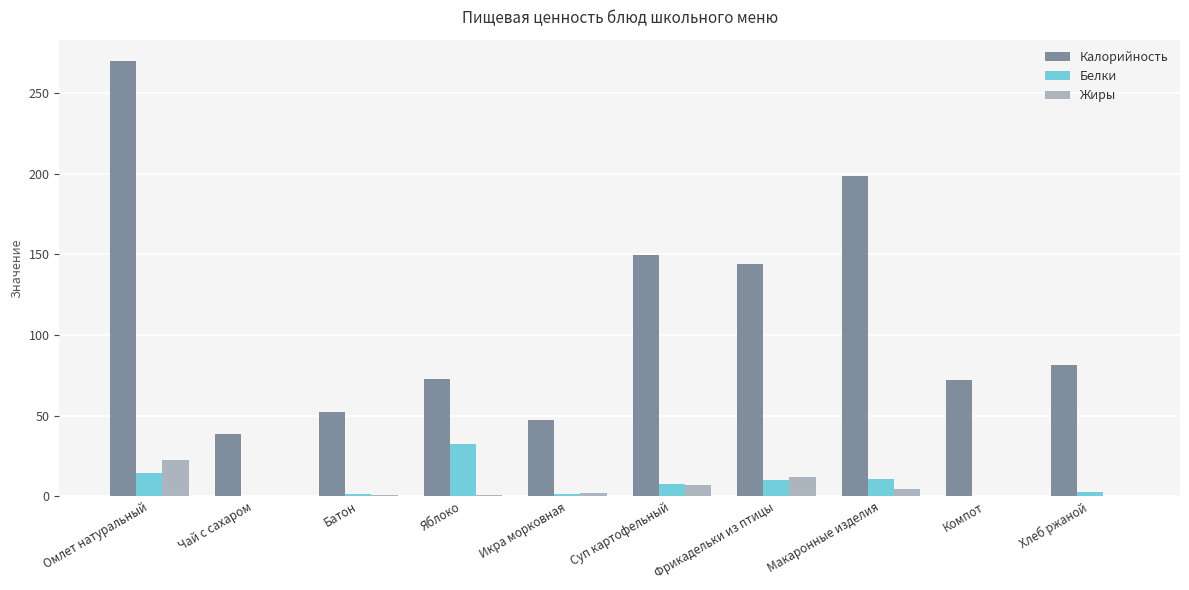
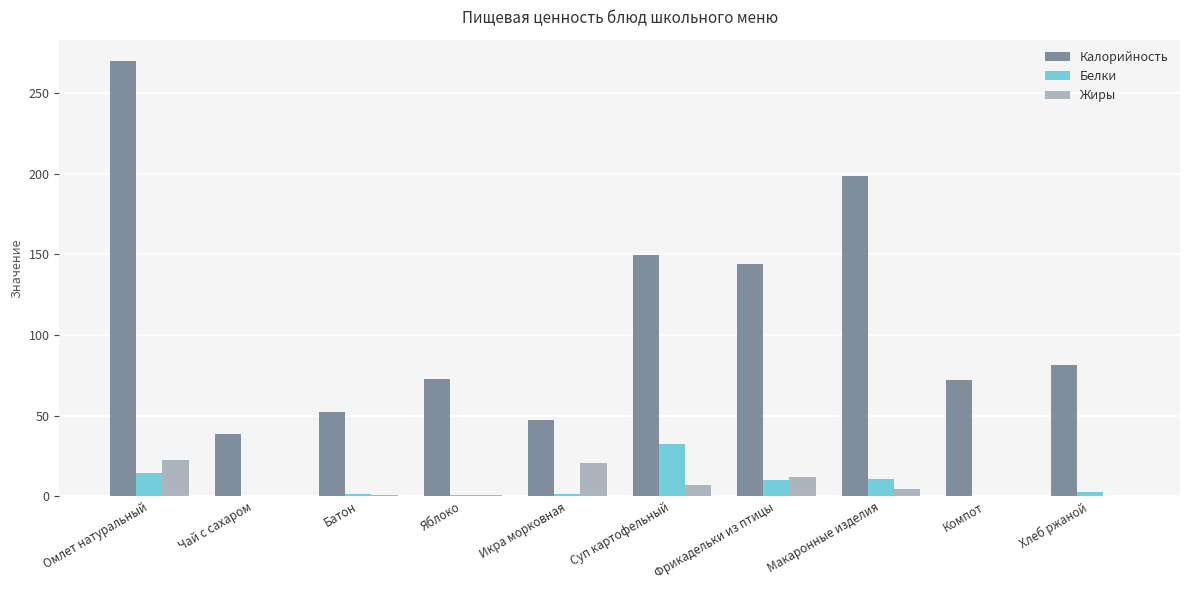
Белки, Яблоко: 33 -> 1
Жиры, Икра морковная: 2 -> 21
Белки, Суп картофельный: 7 -> 32
